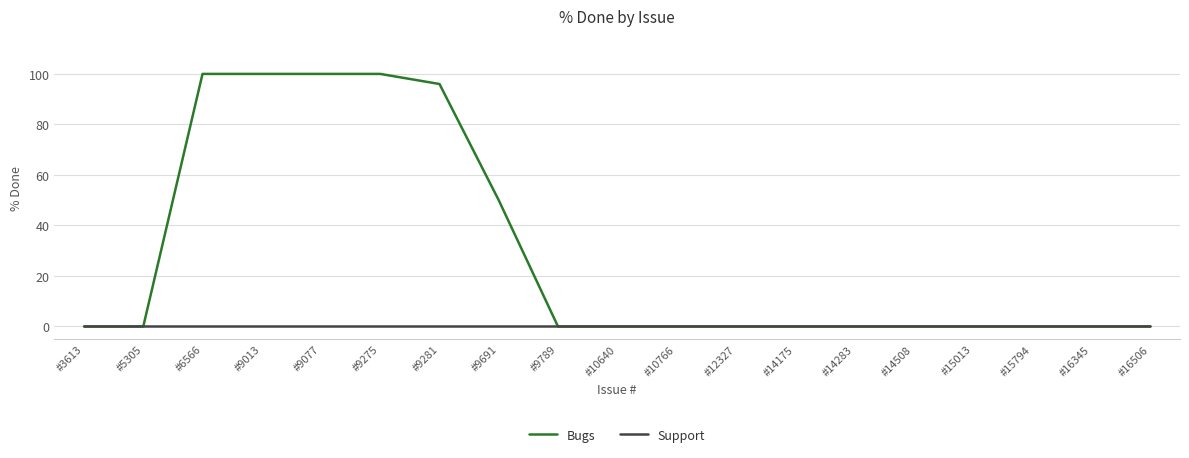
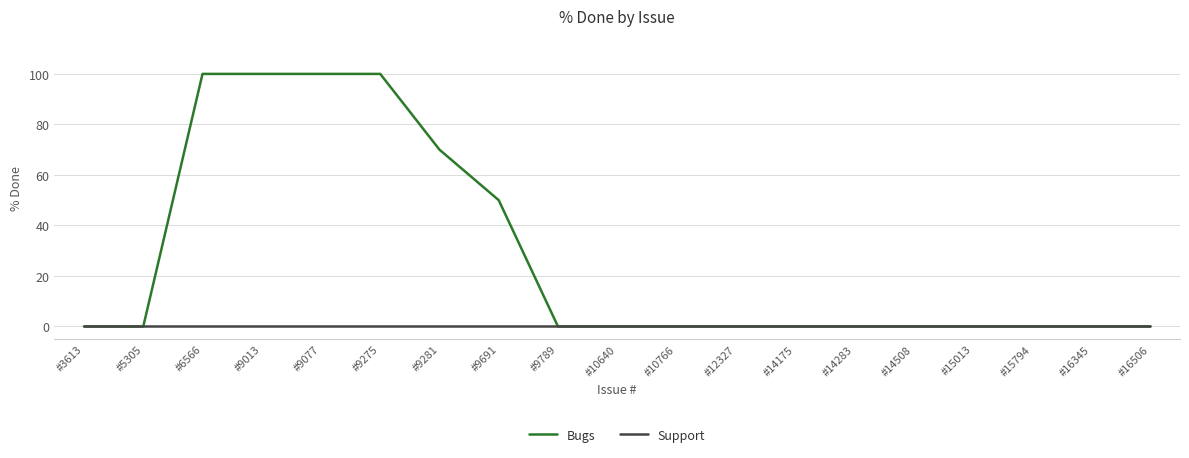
Bugs, #9281: 96 -> 70
